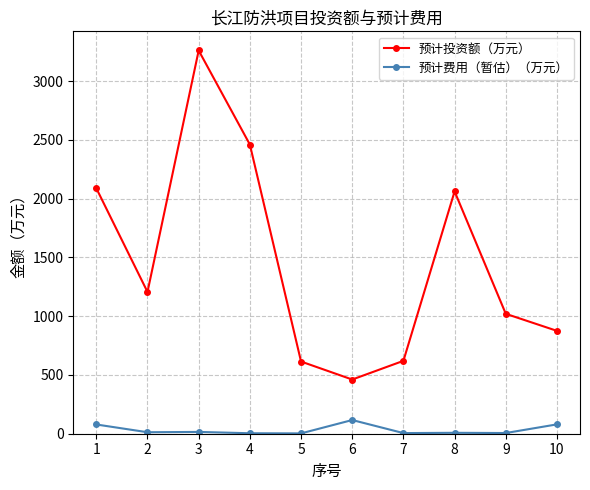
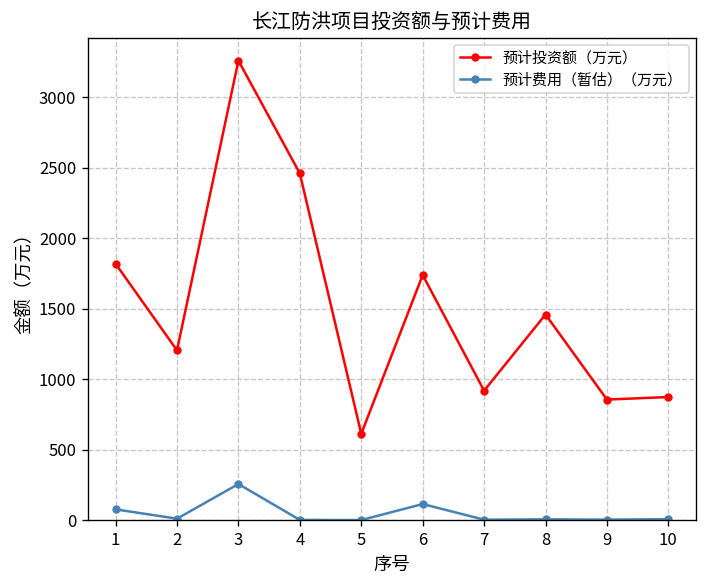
预计投资额（万元）, 1: 2090 -> 1820
预计费用（暂估）（万元）, 3: 20 -> 260
预计投资额（万元）, 6: 460 -> 1740
预计投资额（万元）, 7: 620 -> 920
预计投资额（万元）, 8: 2060 -> 1460
预计投资额（万元）, 9: 1020 -> 860
预计费用（暂估）（万元）, 10: 80 -> 10
